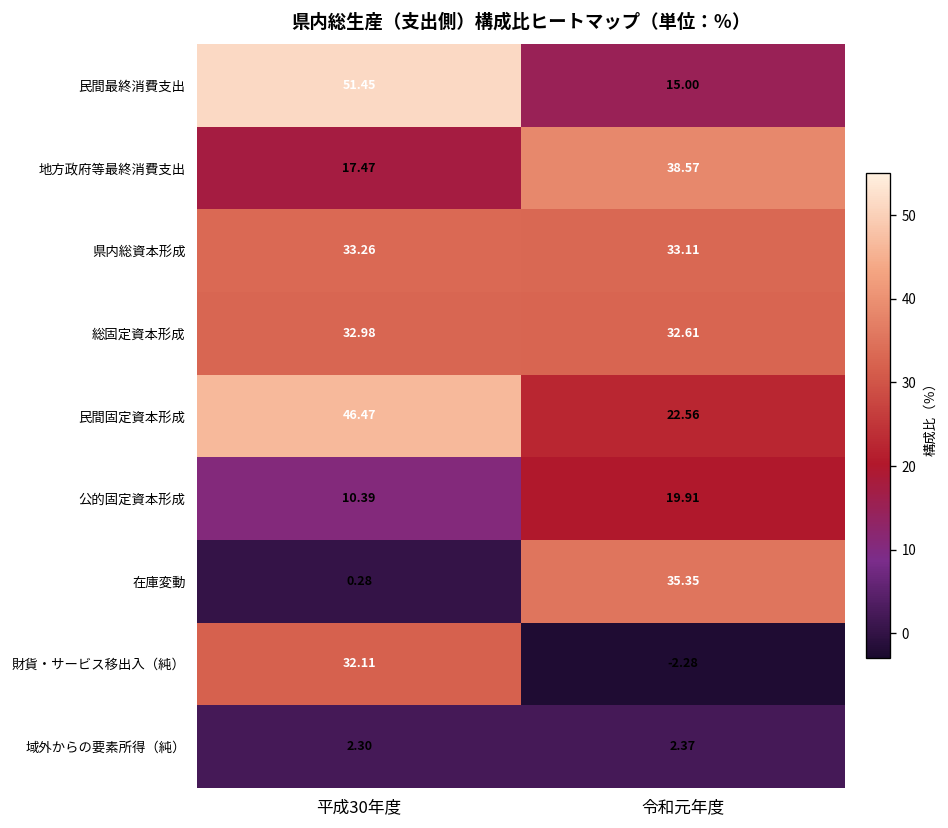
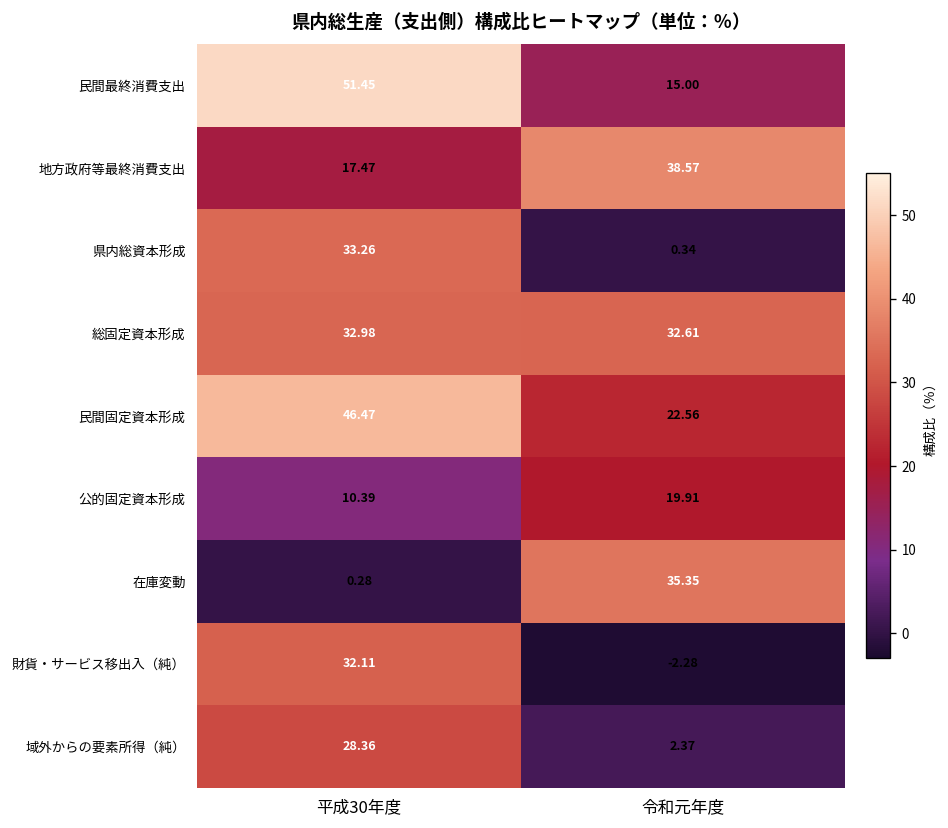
県内総資本形成, 令和元年度: 33.11 -> 0.34
域外からの要素所得（純）, 平成30年度: 2.30 -> 28.36
